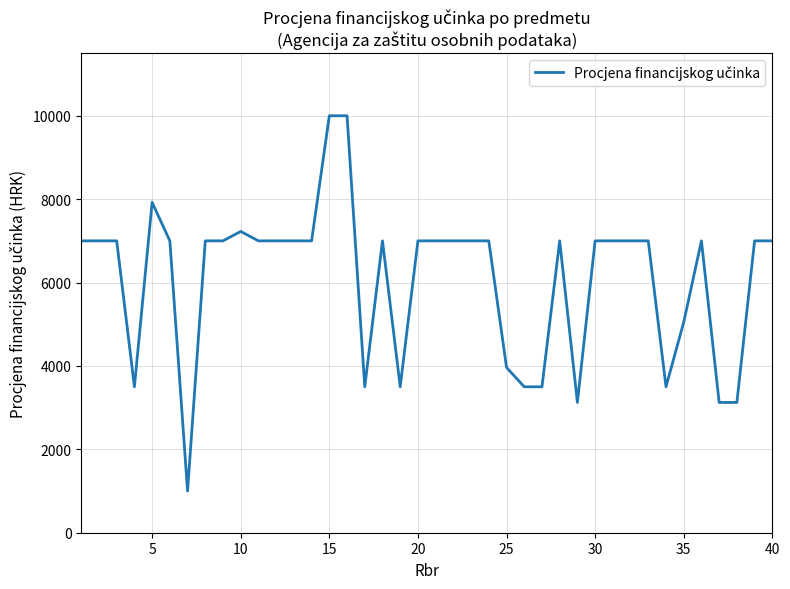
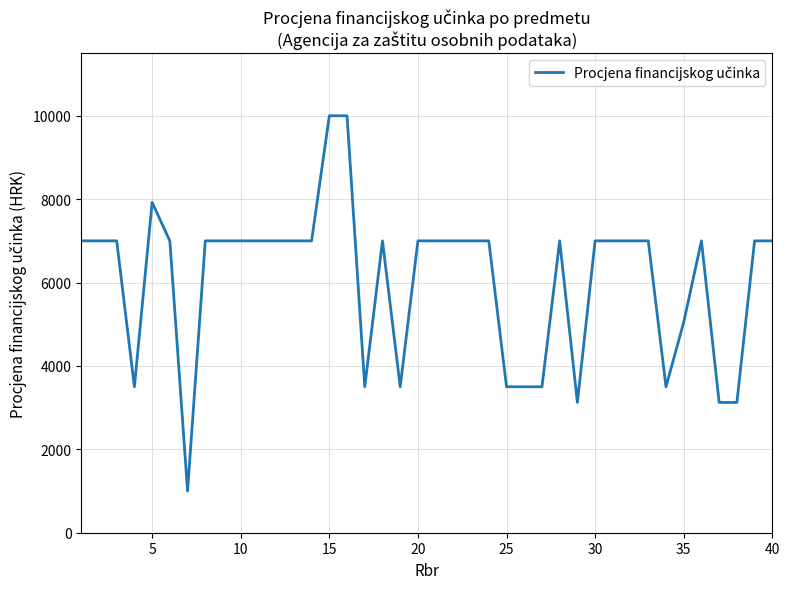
10: 7200 -> 7000
25: 4000 -> 3500
